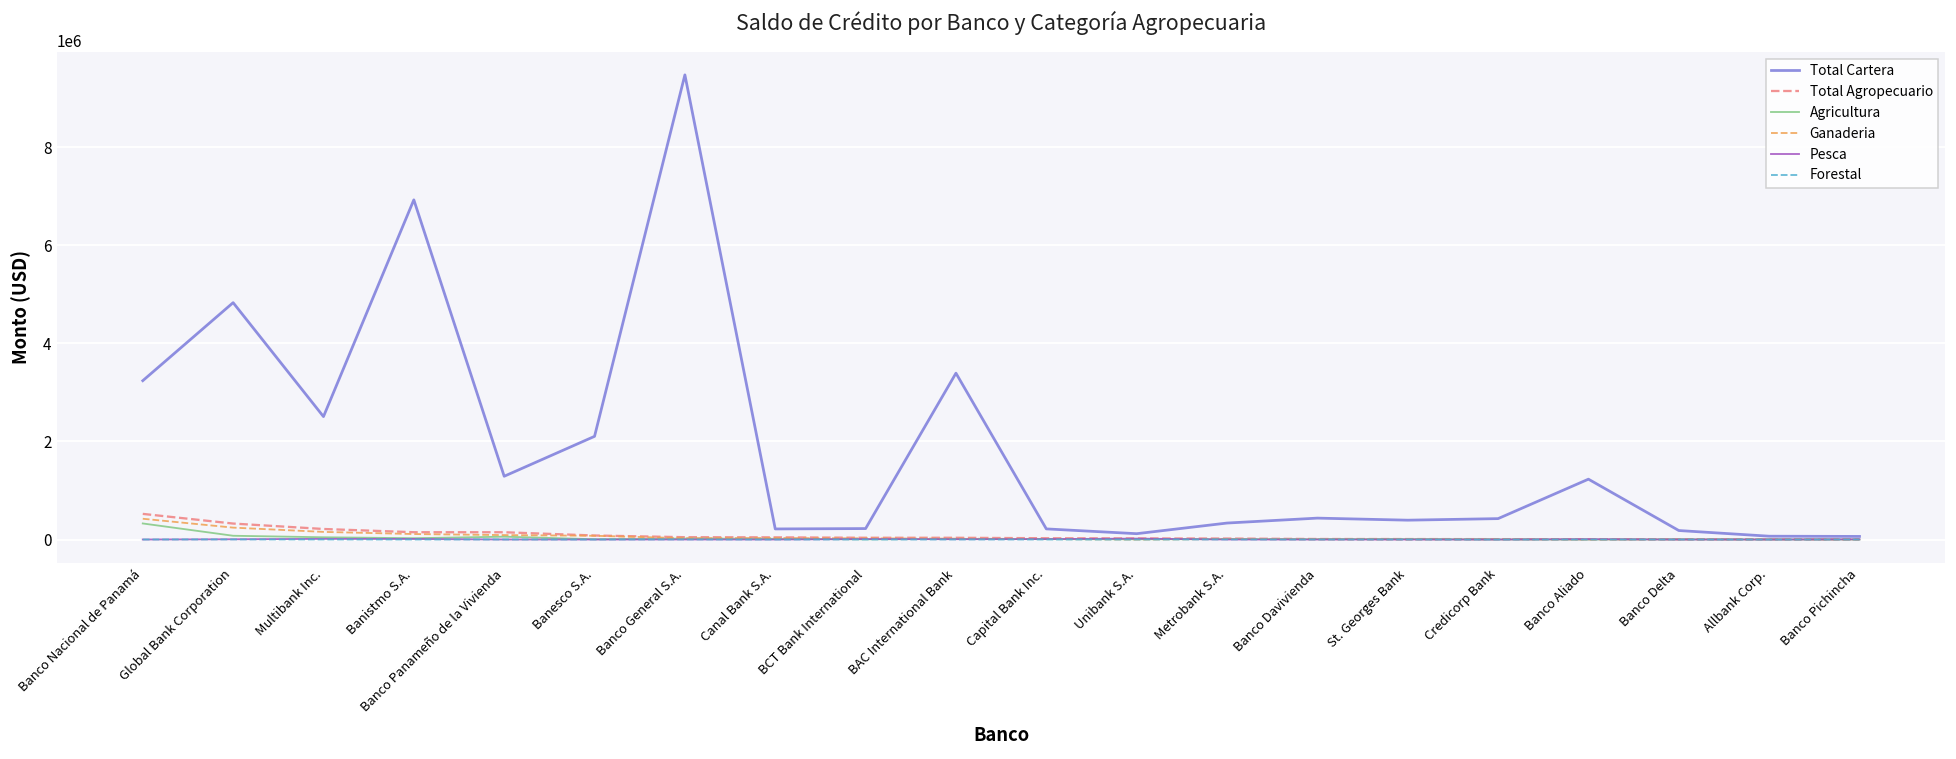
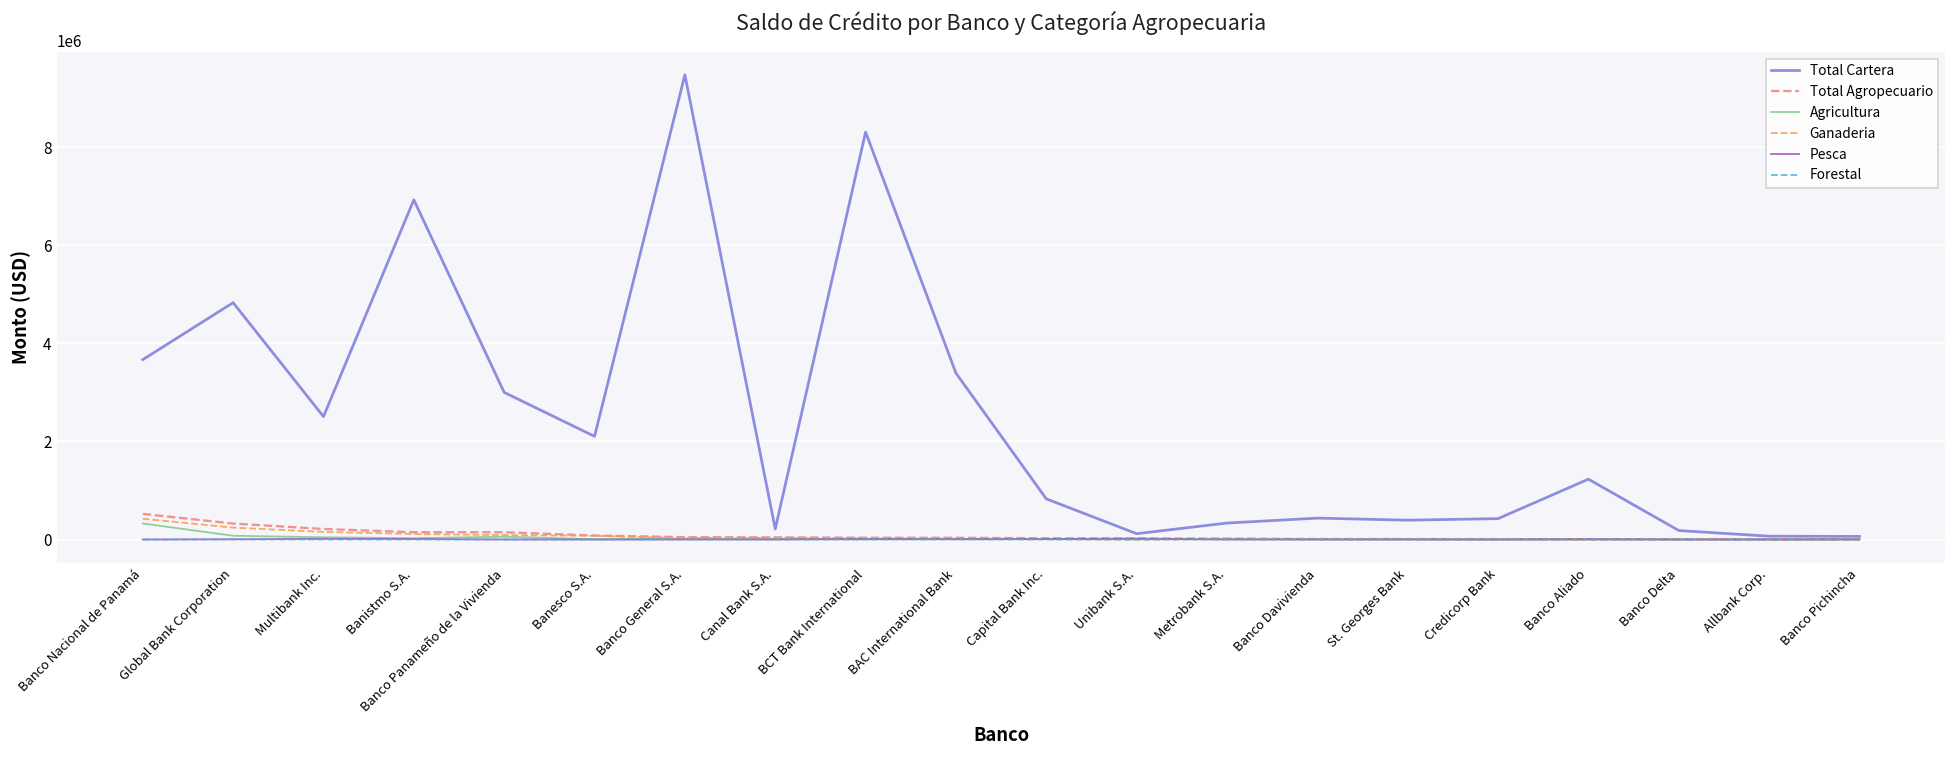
Total Cartera, Banco Nacional de Panamá: 3200000 -> 3700000
Total Cartera, Banco Panameño de la Vivienda: 1300000 -> 3000000
Total Cartera, BCT Bank International: 200000 -> 8300000
Total Cartera, Capital Bank Inc.: 200000 -> 800000
